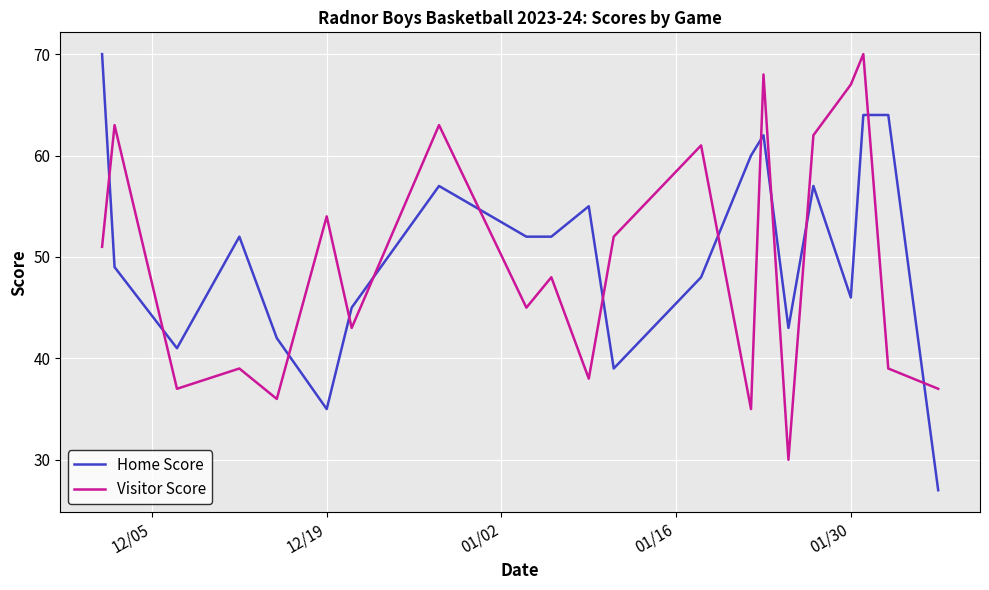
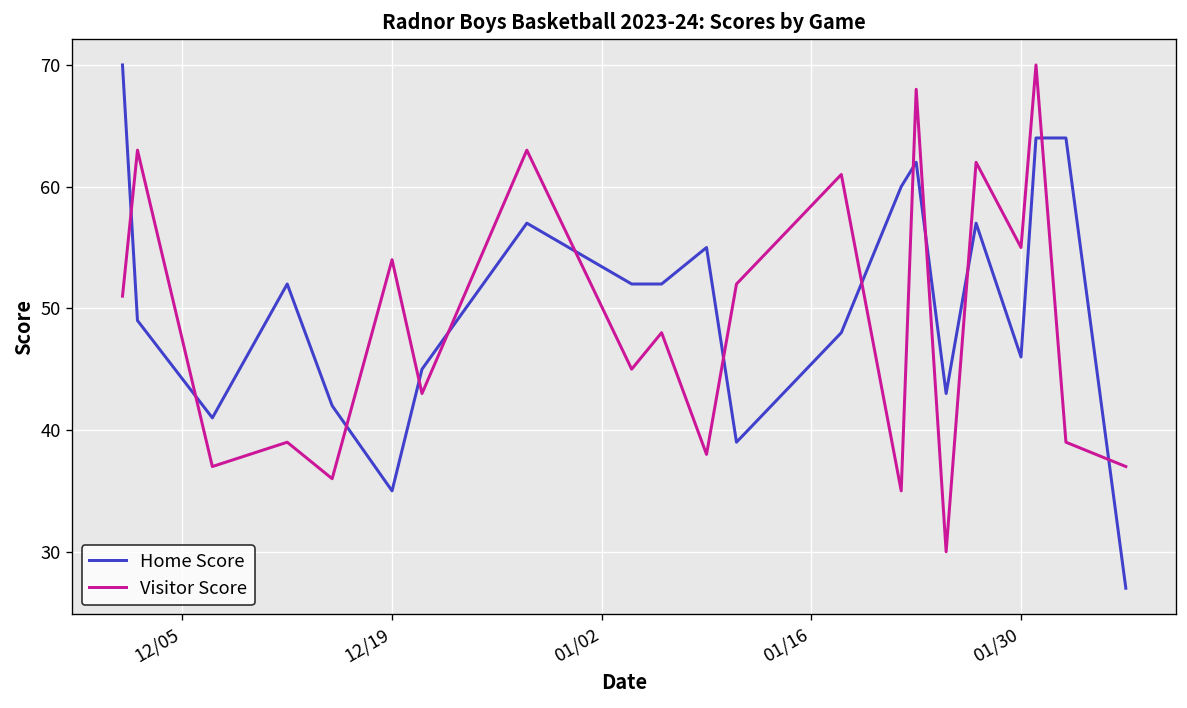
Visitor Score, 01/30: 67 -> 55
